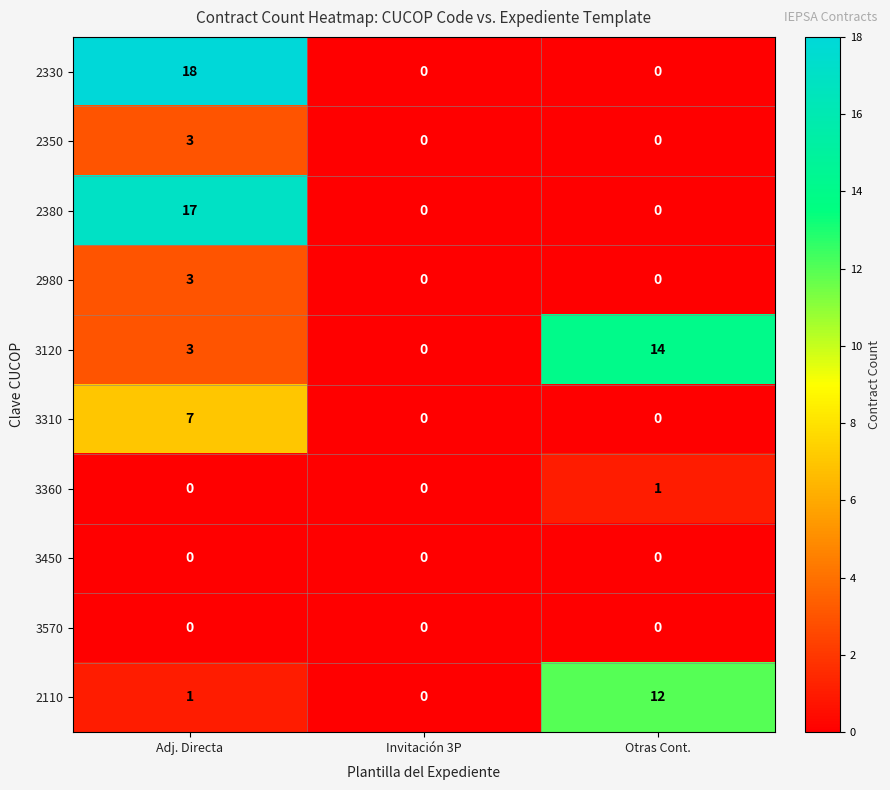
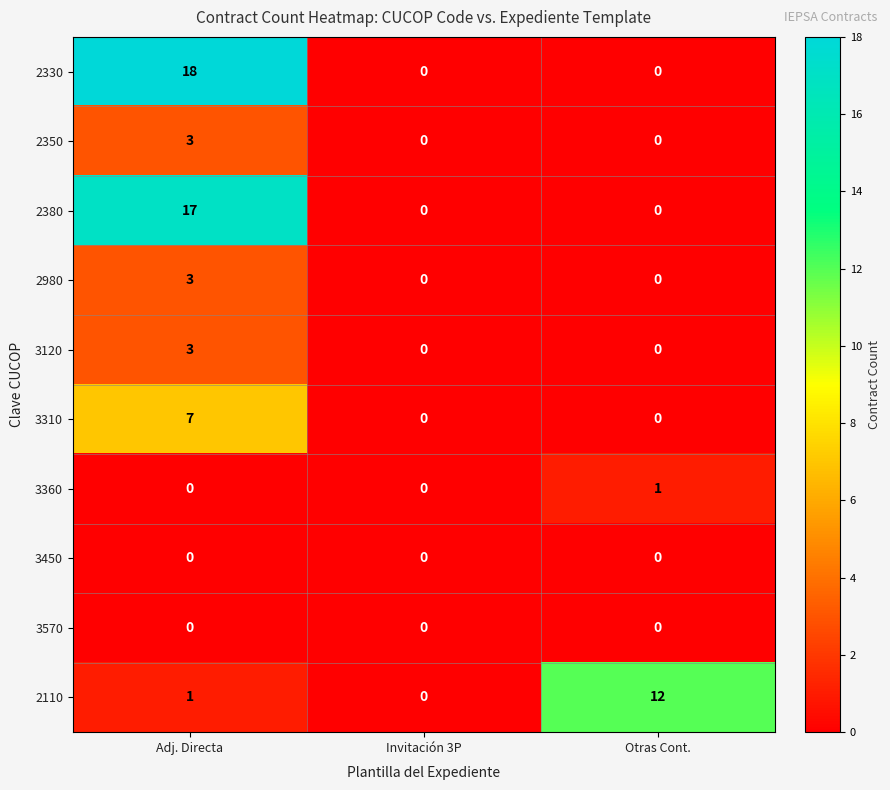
3120, Otras Cont.: 14 -> 0
